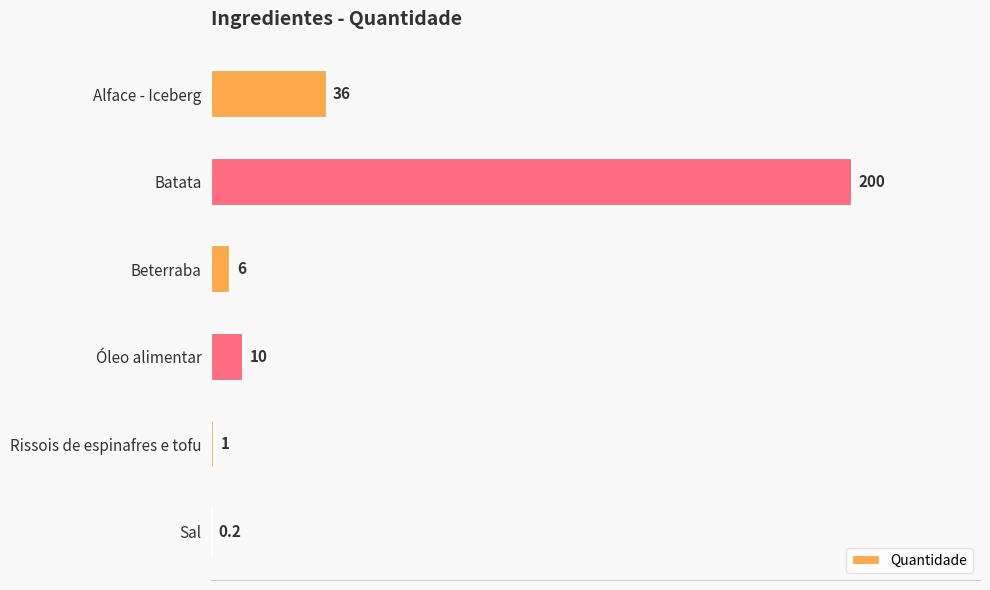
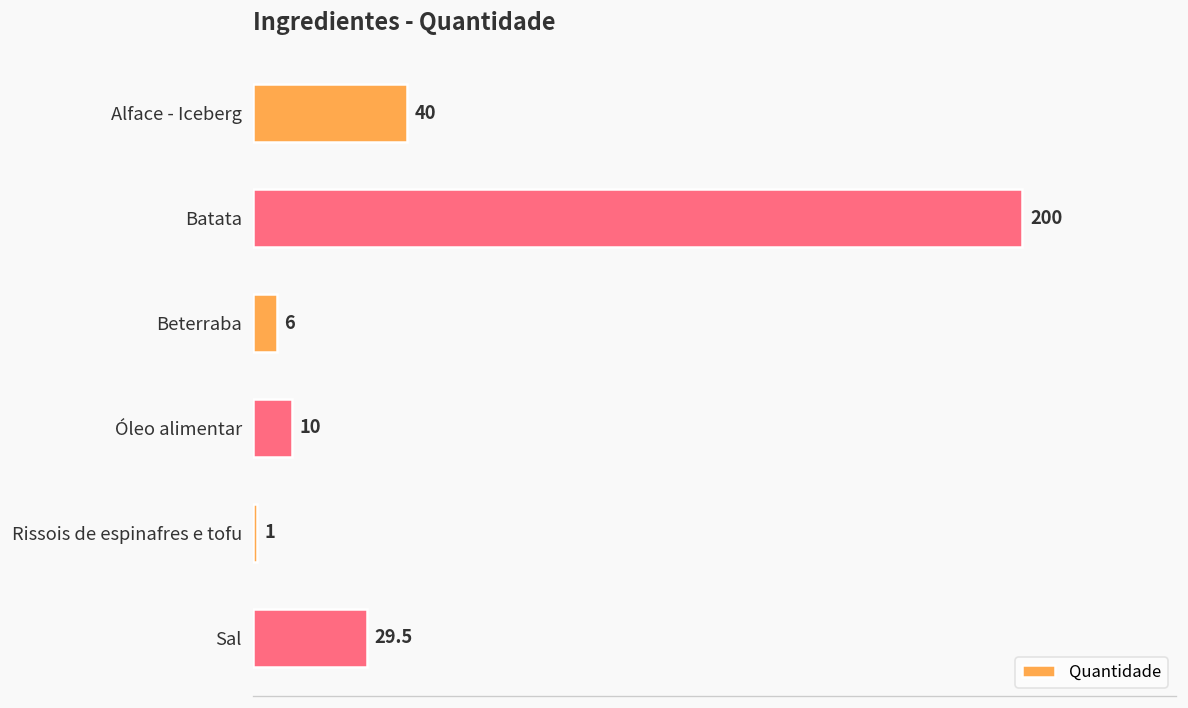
Alface - Iceberg: 36 -> 40
Sal: 0.2 -> 29.5
